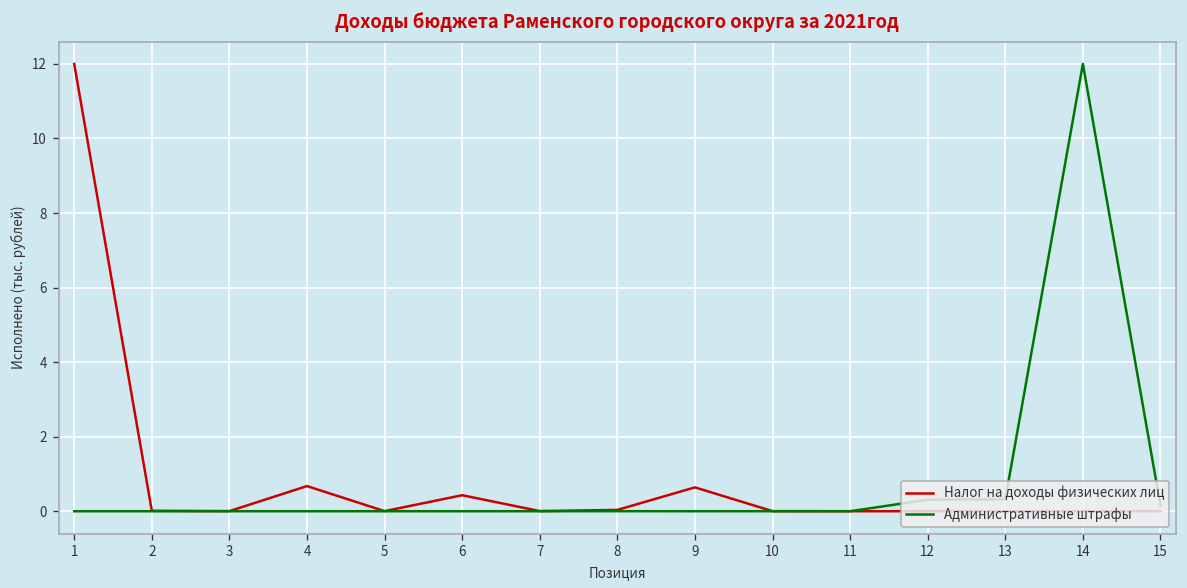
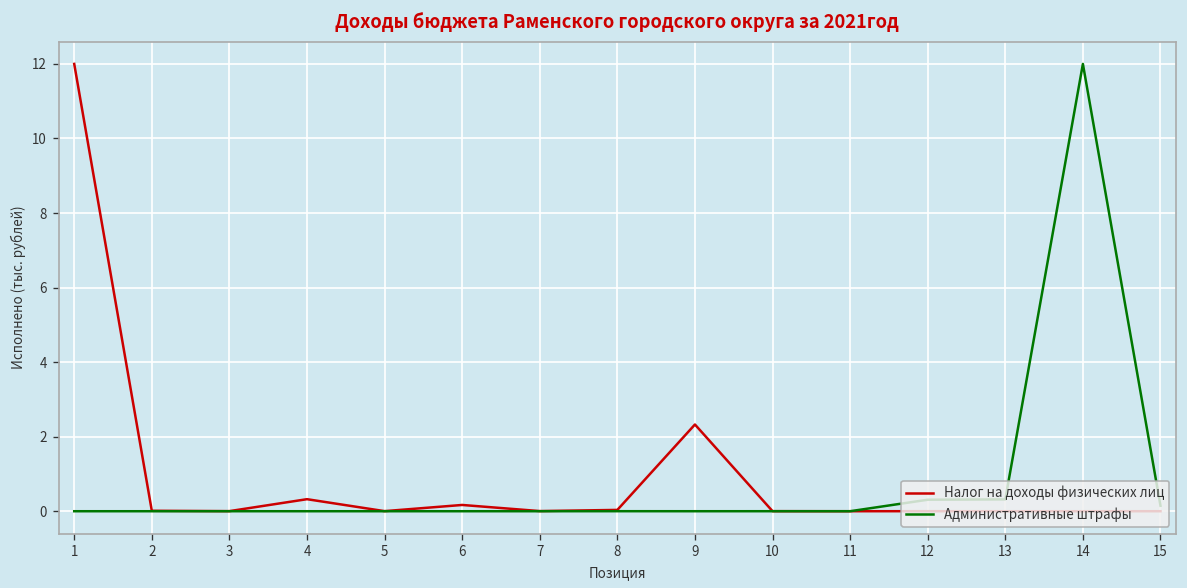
Налог на доходы физических лиц, 4: 0.7 -> 0.3
Налог на доходы физических лиц, 6: 0.4 -> 0.2
Налог на доходы физических лиц, 9: 0.6 -> 2.3
